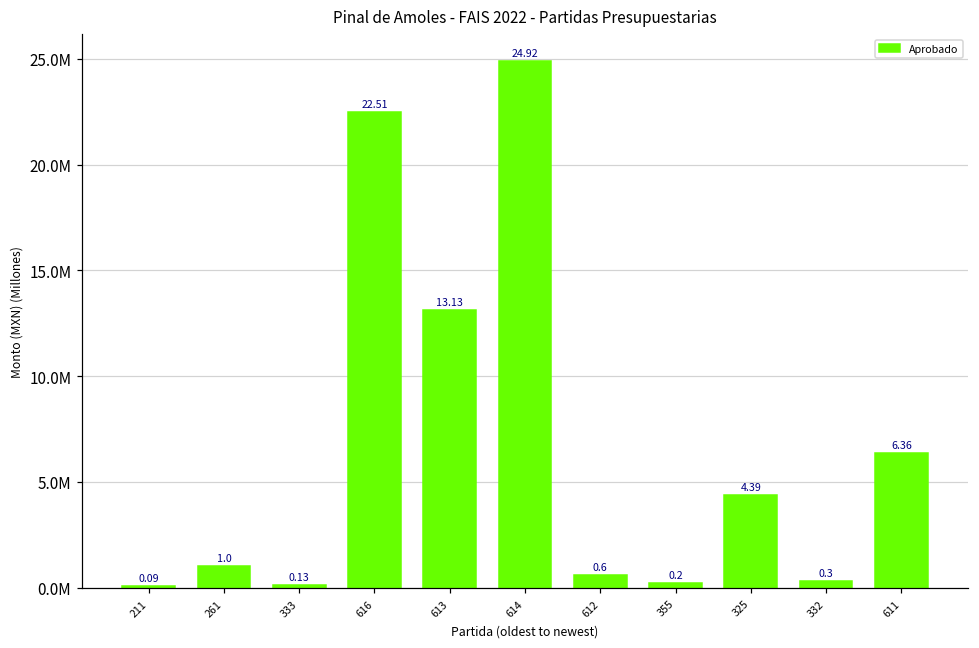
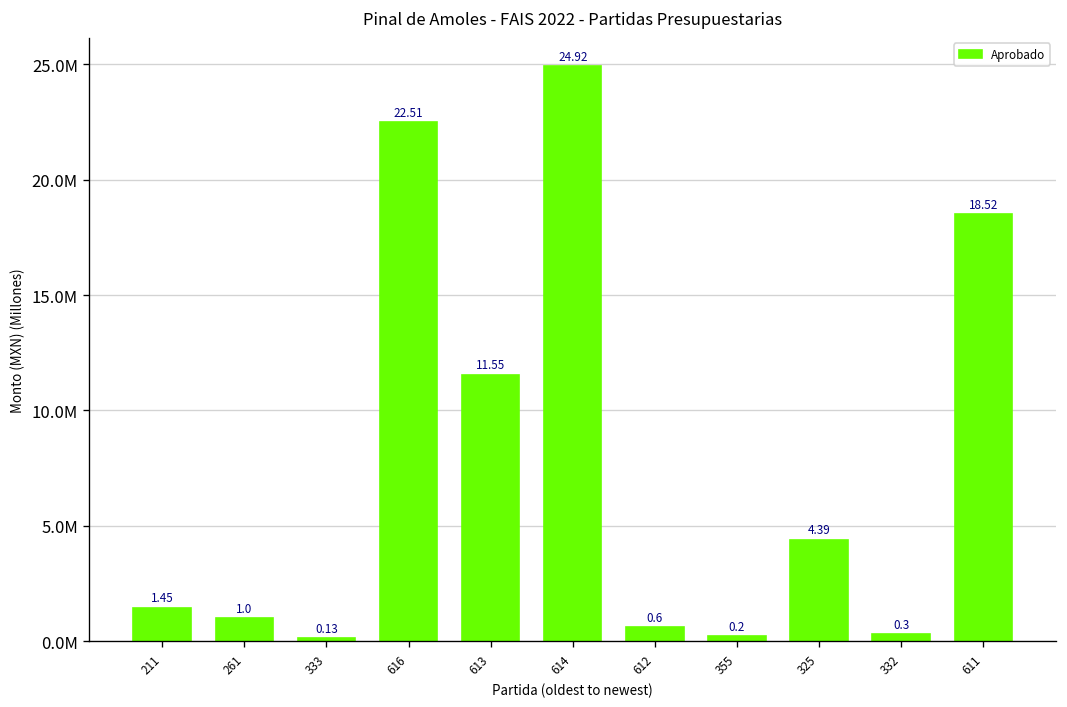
211: 0.09 -> 1.45
613: 13.13 -> 11.55
611: 6.36 -> 18.52
